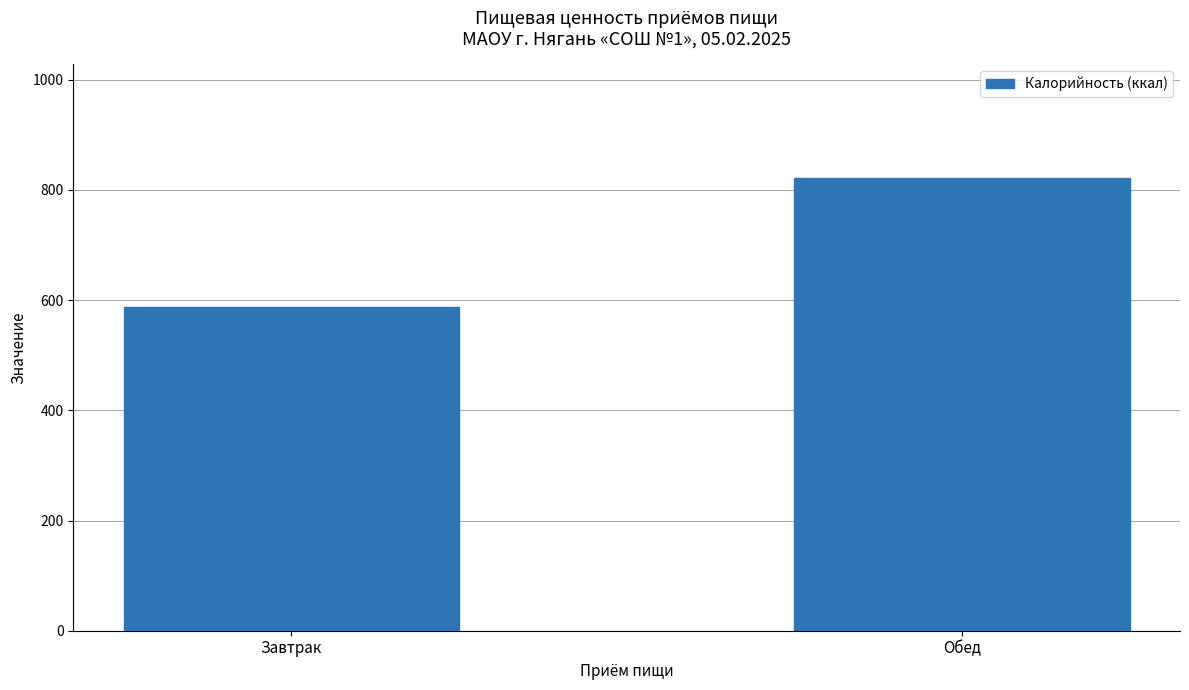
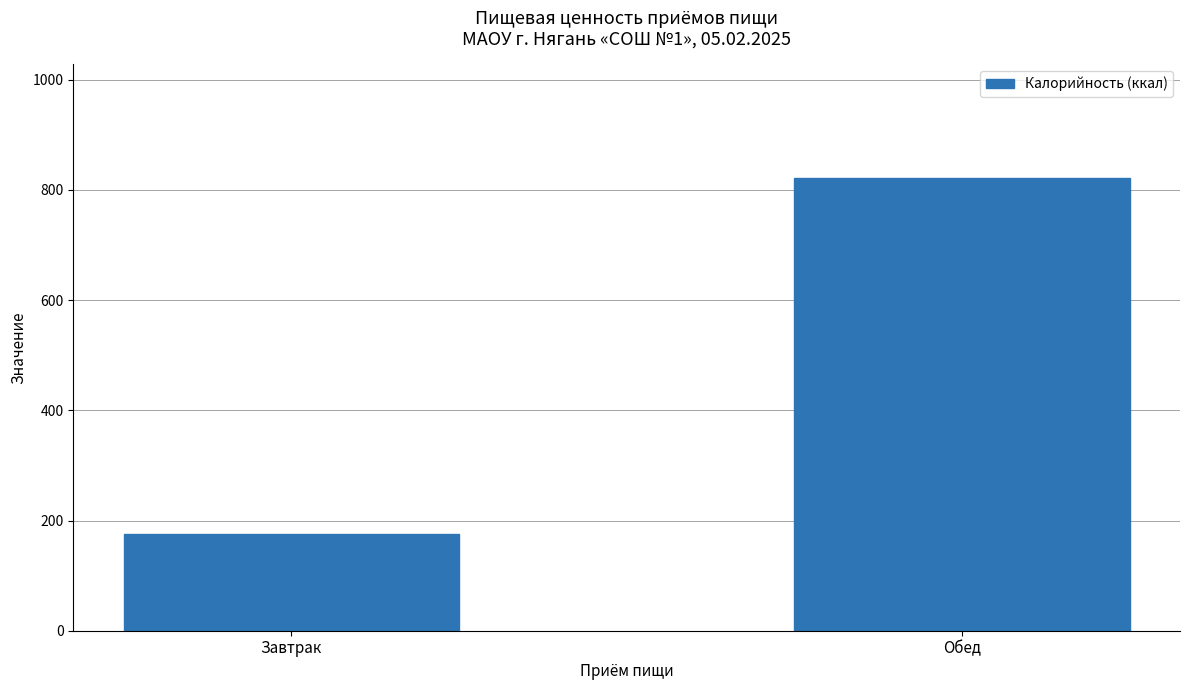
Завтрак: 590 -> 180
